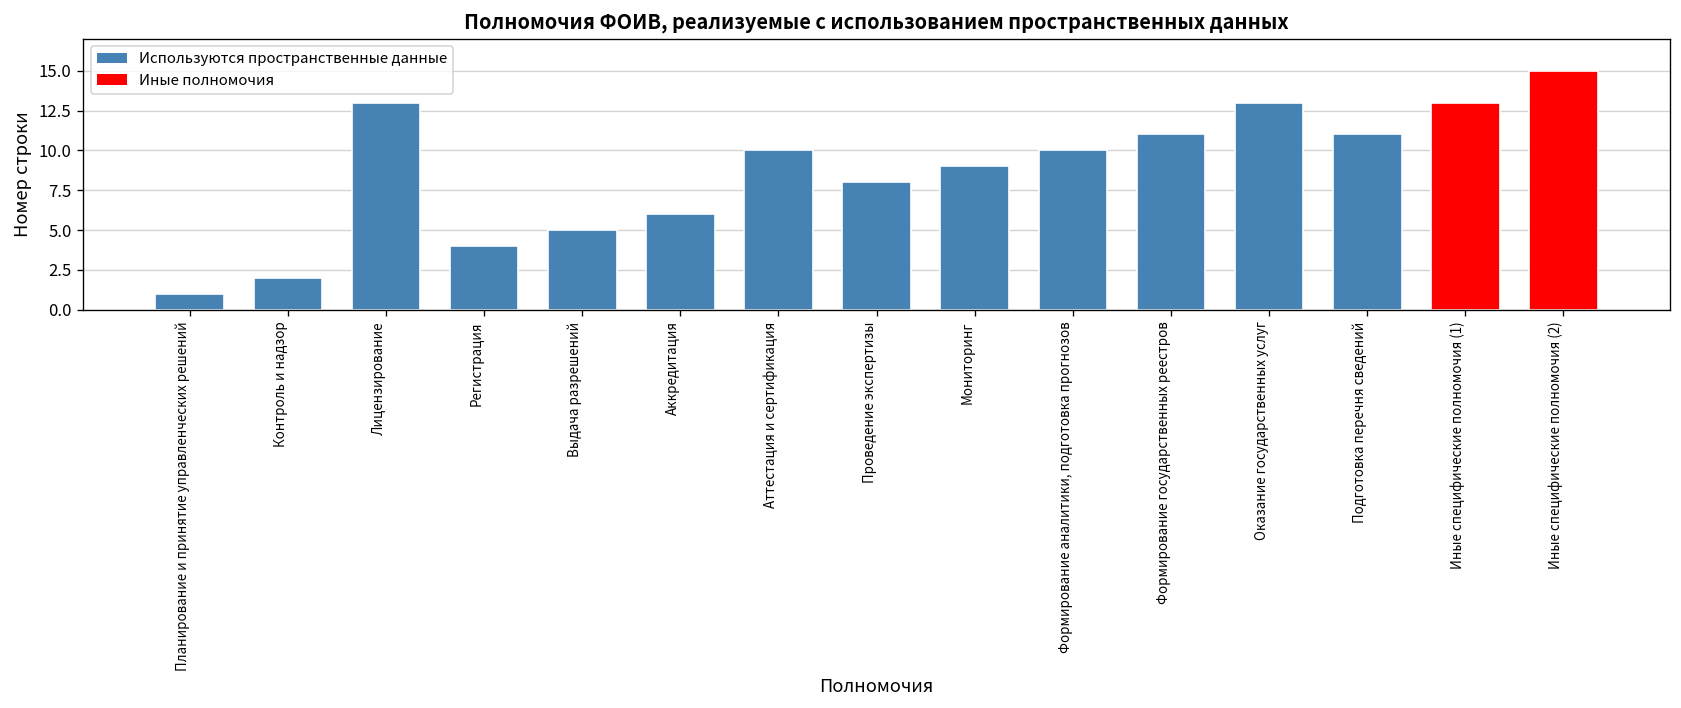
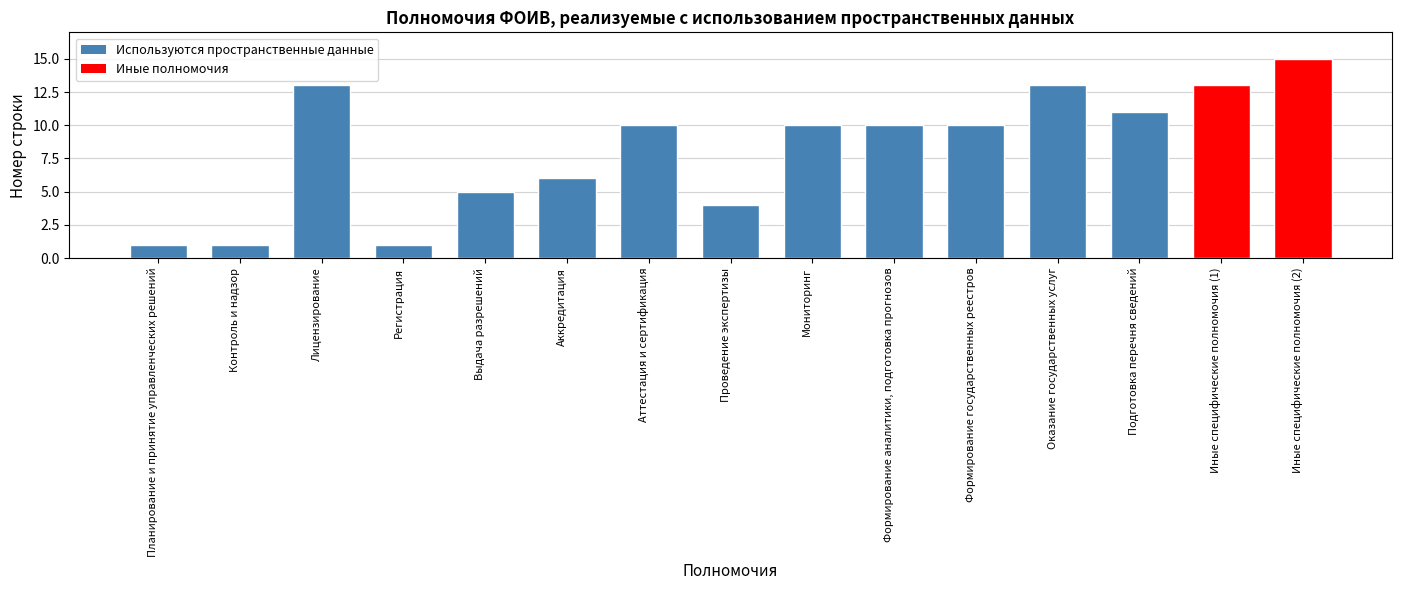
Контроль и надзор: 2 -> 1
Регистрация: 4 -> 1
Проведение экспертизы: 8 -> 4
Мониторинг: 9 -> 10
Формирование государственных реестров: 11 -> 10
